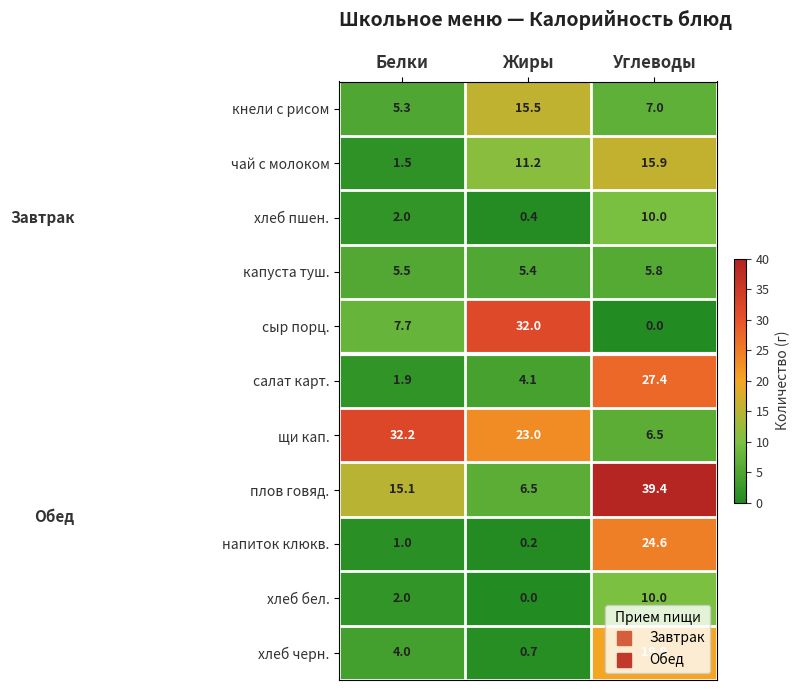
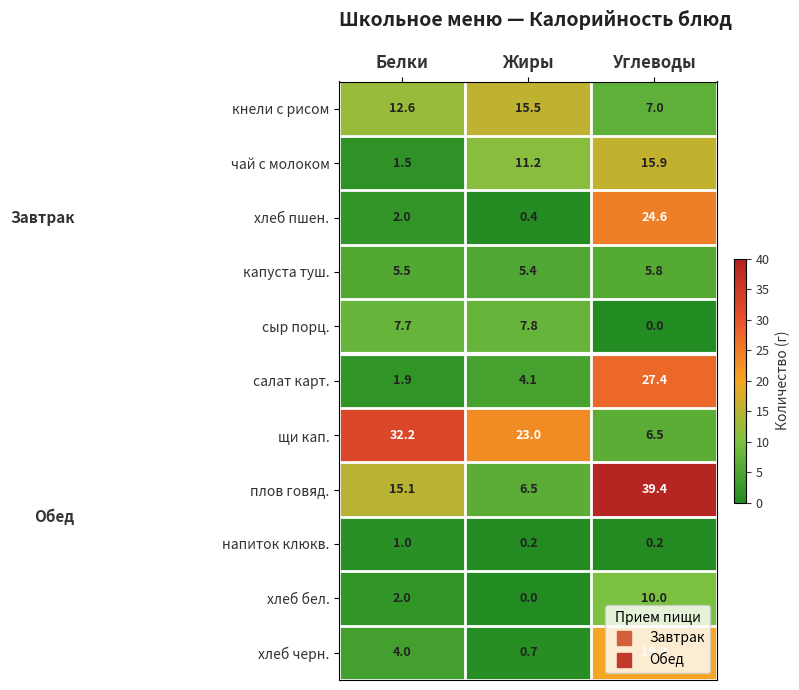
кнели с рисом, Белки: 5.3 -> 12.6
хлеб пшен., Углеводы: 10.0 -> 24.6
сыр порц., Жиры: 32.0 -> 7.8
напиток клюкв., Углеводы: 24.6 -> 0.2
